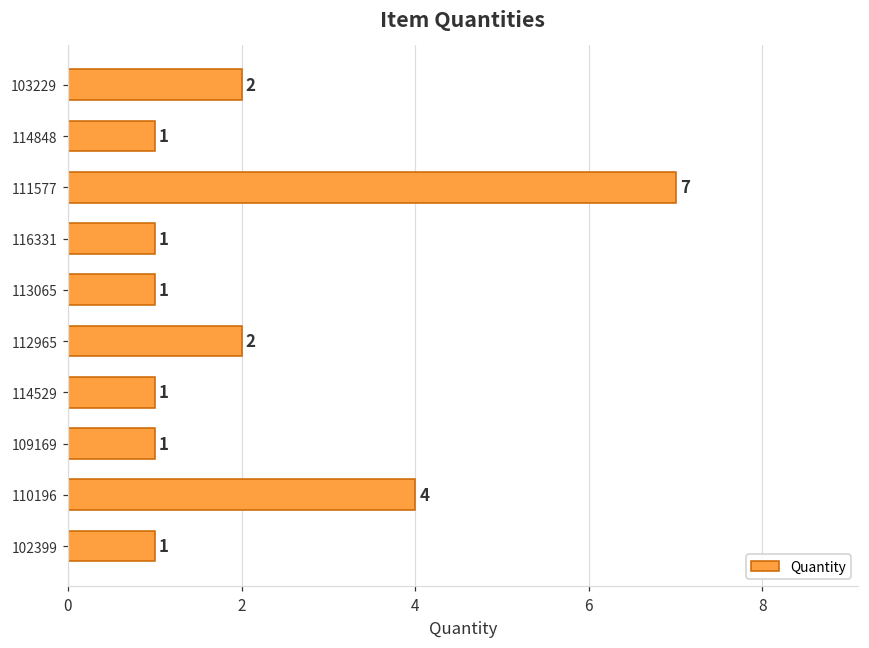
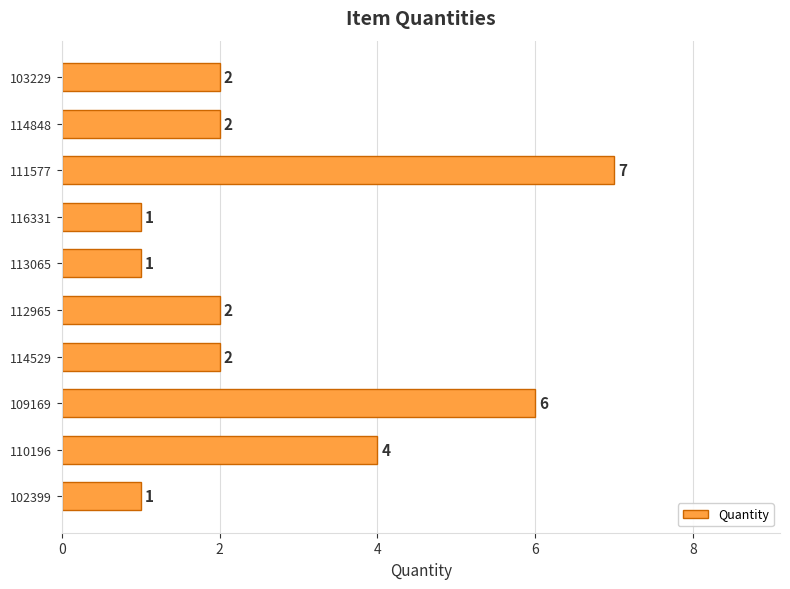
114848: 1 -> 2
114529: 1 -> 2
109169: 1 -> 6
